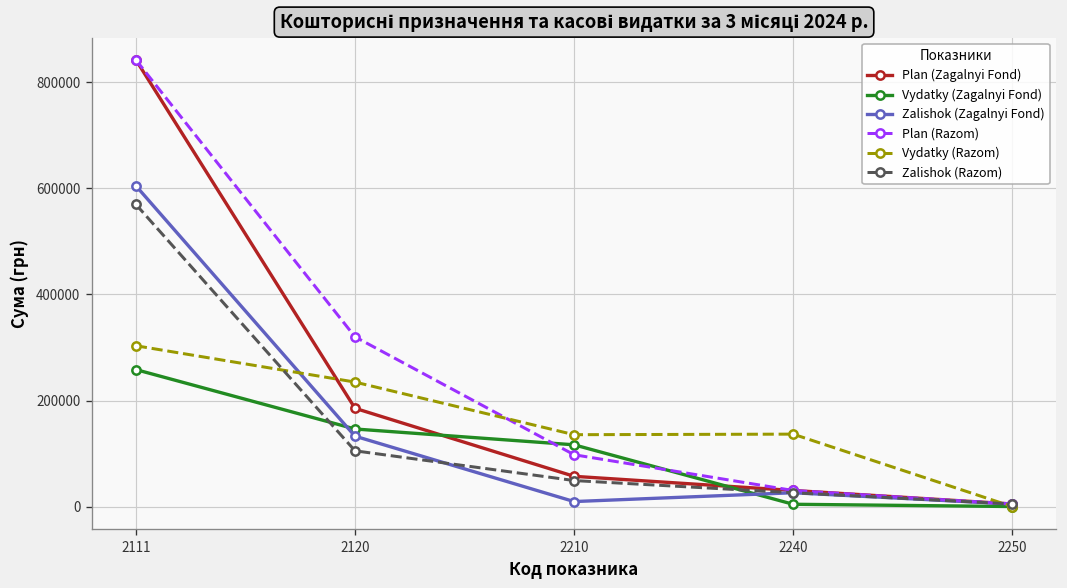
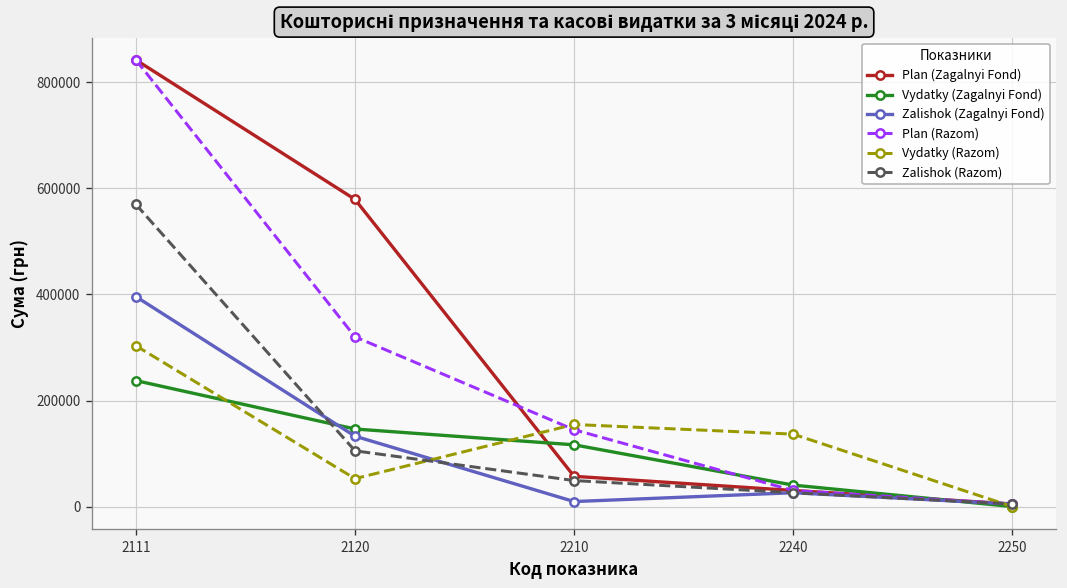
Vydatky (Zagalnyi Fond), 2111: 260000 -> 240000
Zalishok (Zagalnyi Fond), 2111: 600000 -> 400000
Plan (Zagalnyi Fond), 2120: 190000 -> 580000
Vydatky (Razom), 2120: 230000 -> 50000
Plan (Razom), 2210: 100000 -> 140000
Vydatky (Razom), 2210: 140000 -> 150000
Vydatky (Zagalnyi Fond), 2240: 0 -> 40000
